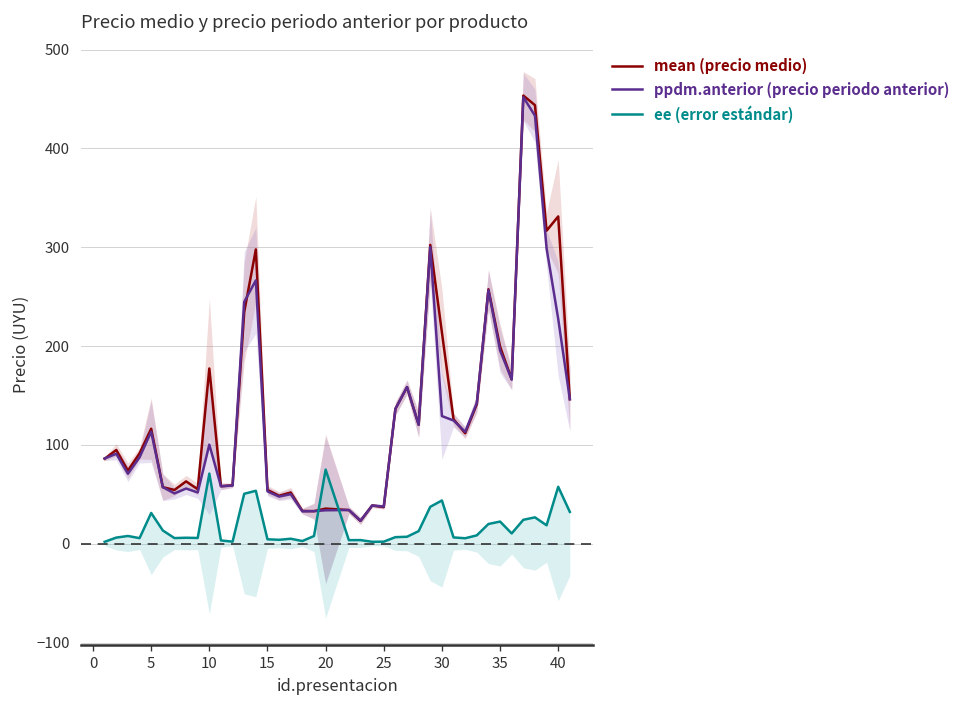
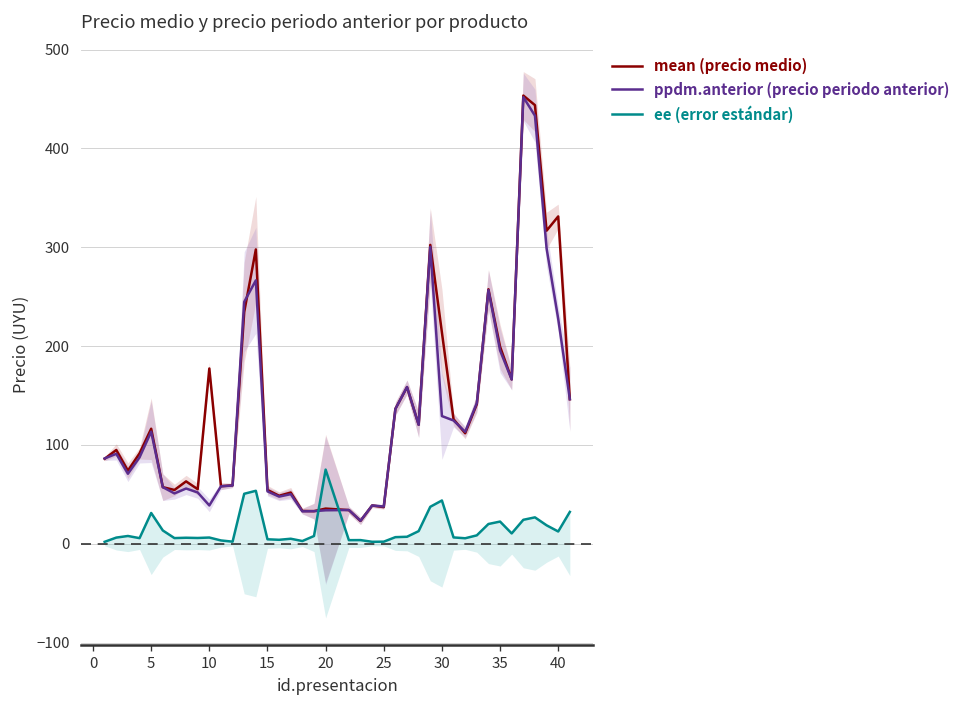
ppdm.anterior (precio periodo anterior), 10: 100 -> 40
ee (error estándar), 10: 70 -> 10
ee (error estándar), 40: 60 -> 10
